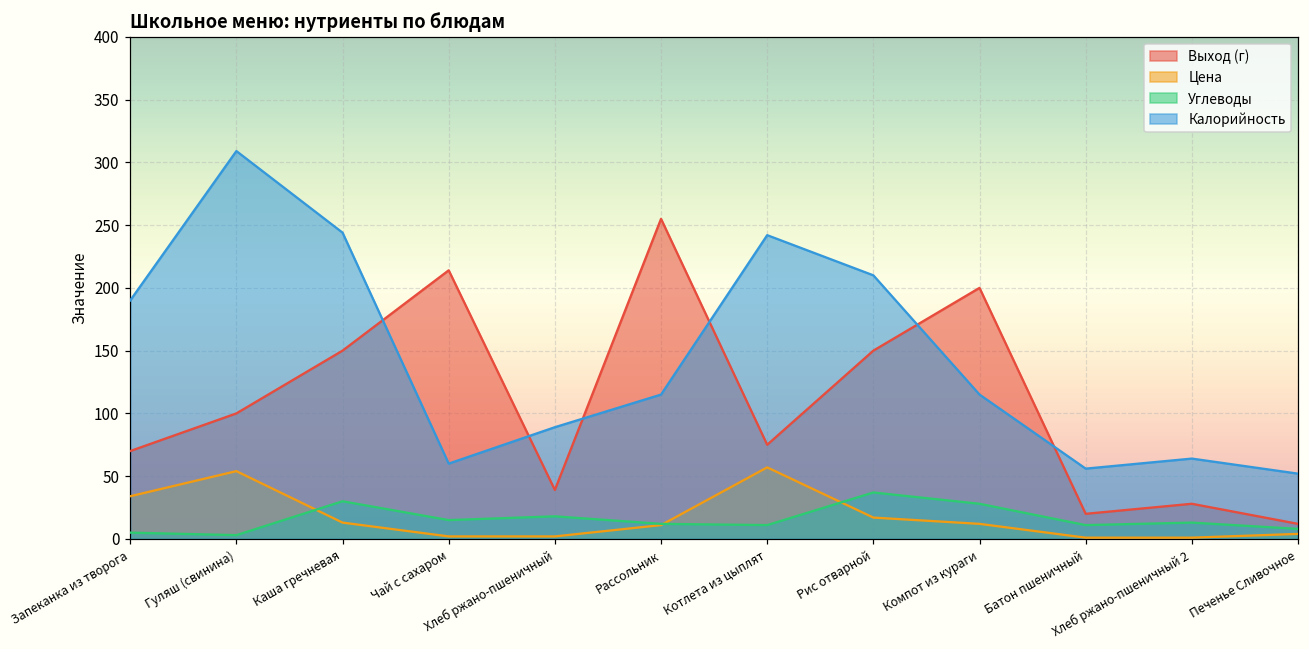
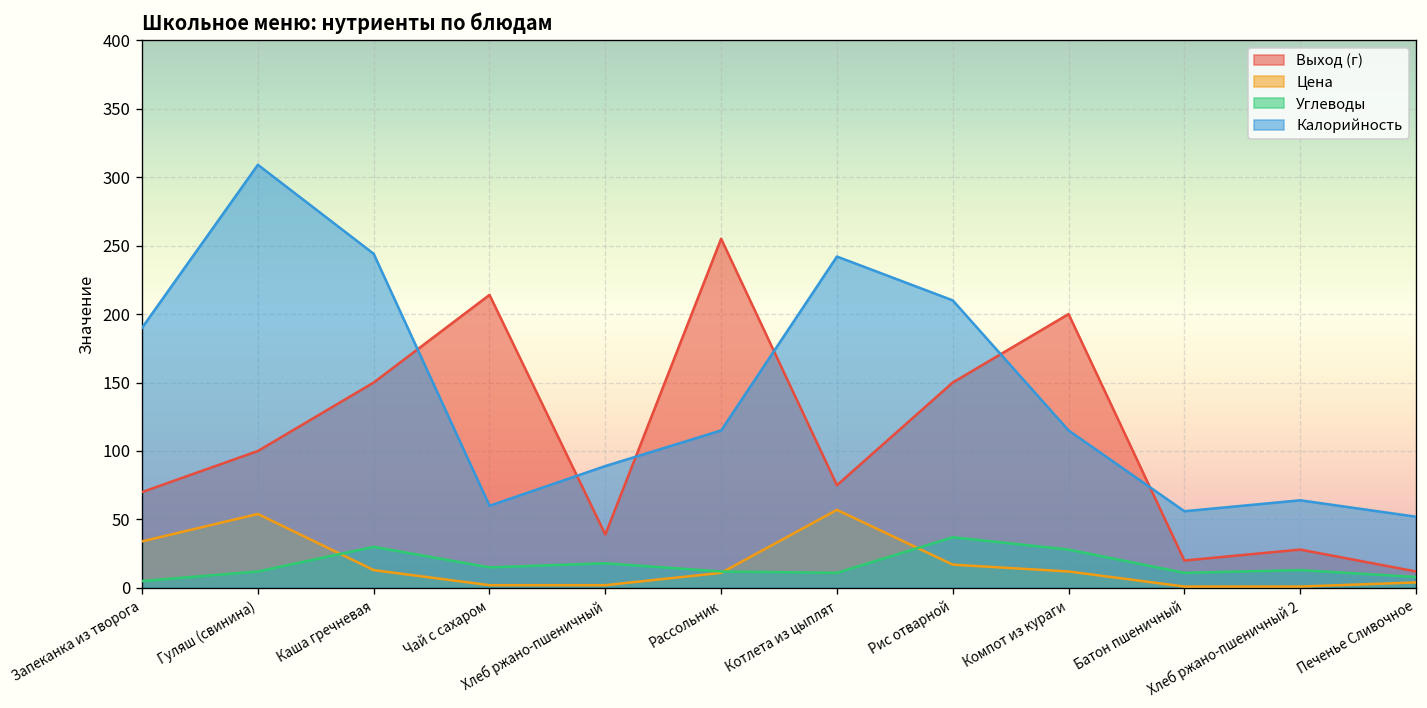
Углеводы, Гуляш (свинина): 3 -> 12
